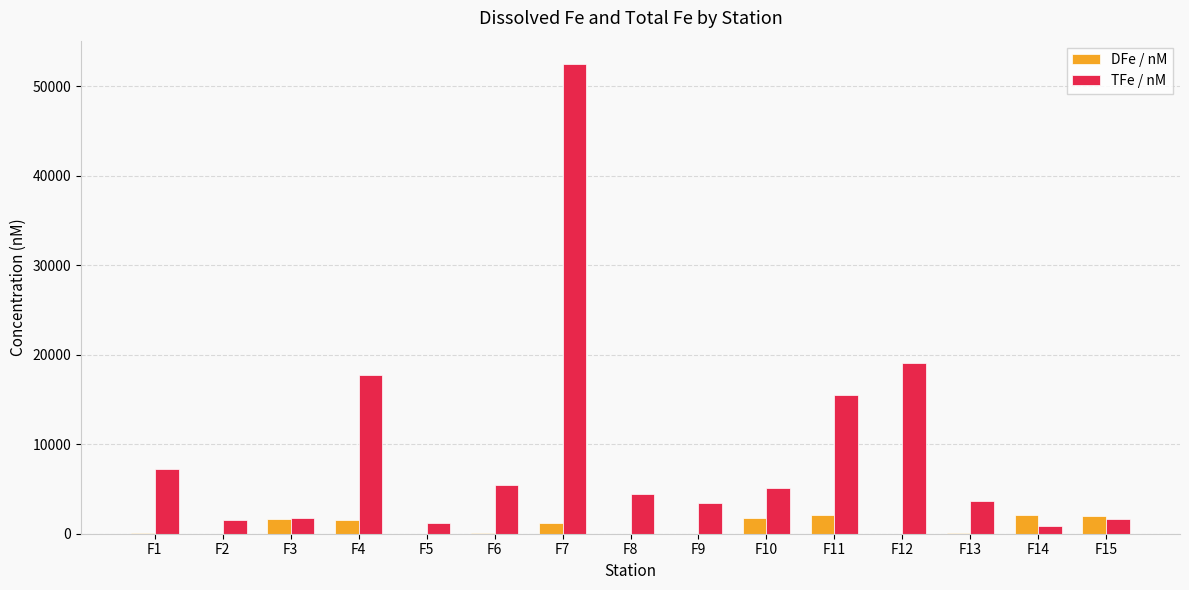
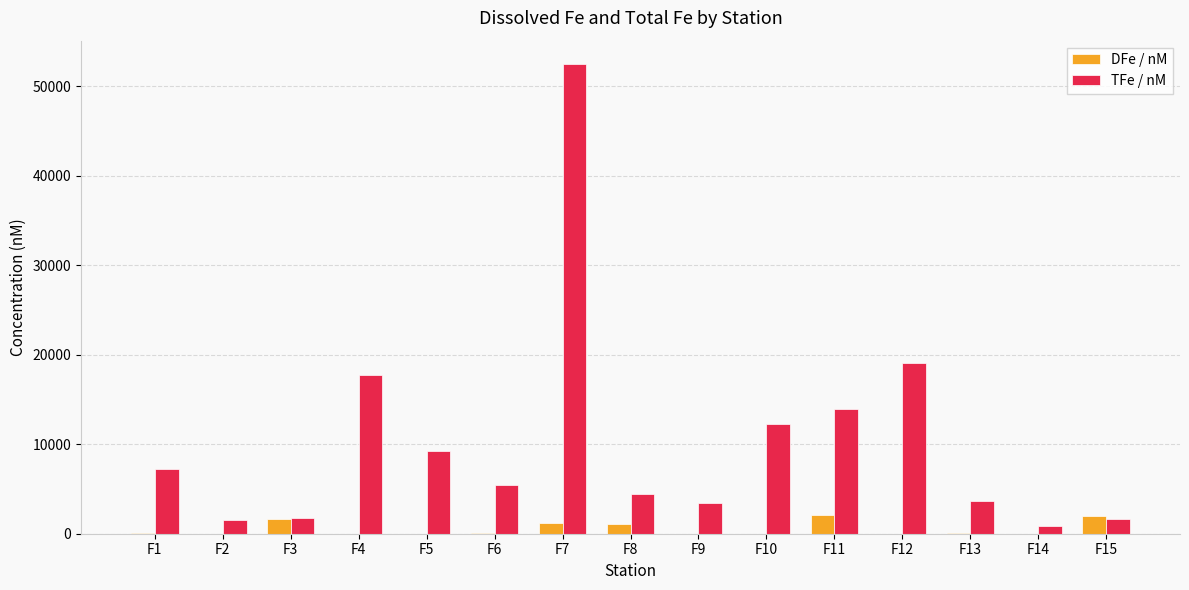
DFe / nM, F4: 2000 -> 0
TFe / nM, F5: 1000 -> 9000
DFe / nM, F8: 0 -> 1000
DFe / nM, F10: 2000 -> 0
TFe / nM, F10: 5000 -> 12000
TFe / nM, F11: 16000 -> 14000
DFe / nM, F14: 2000 -> 0
